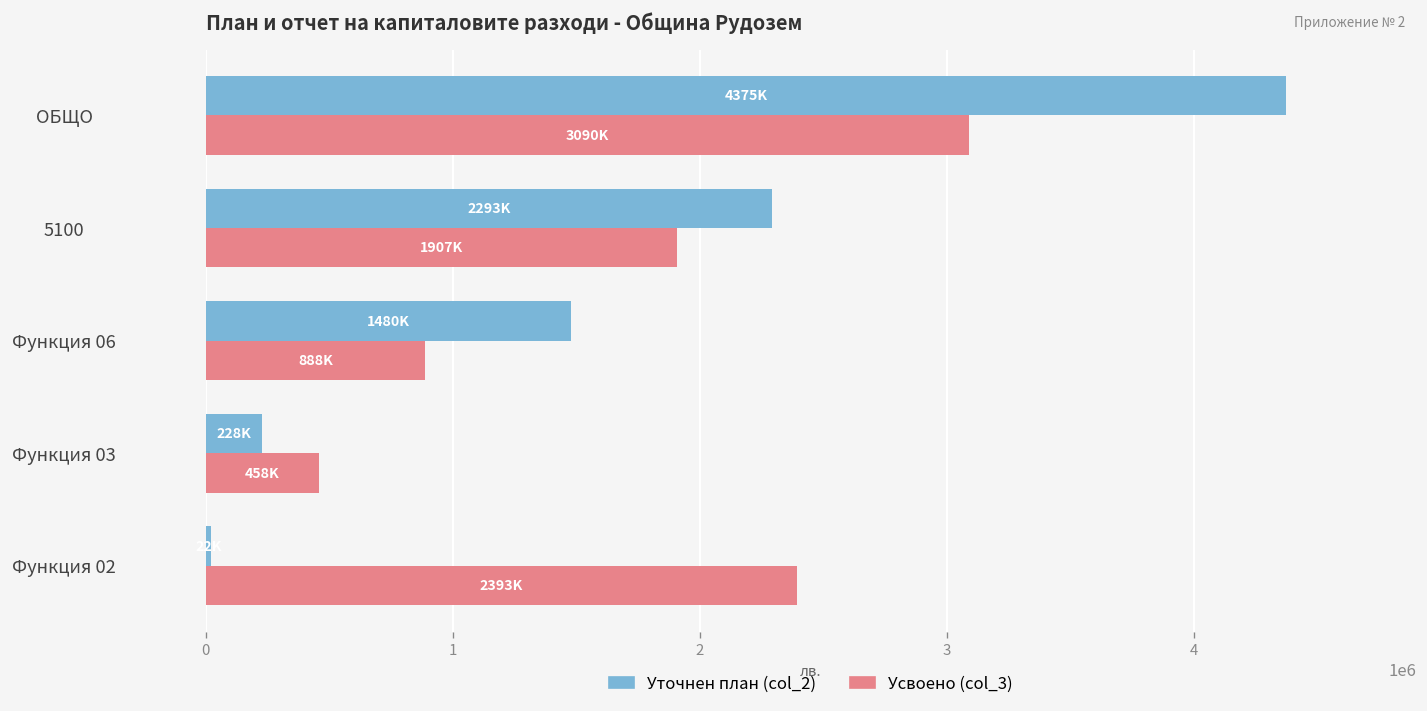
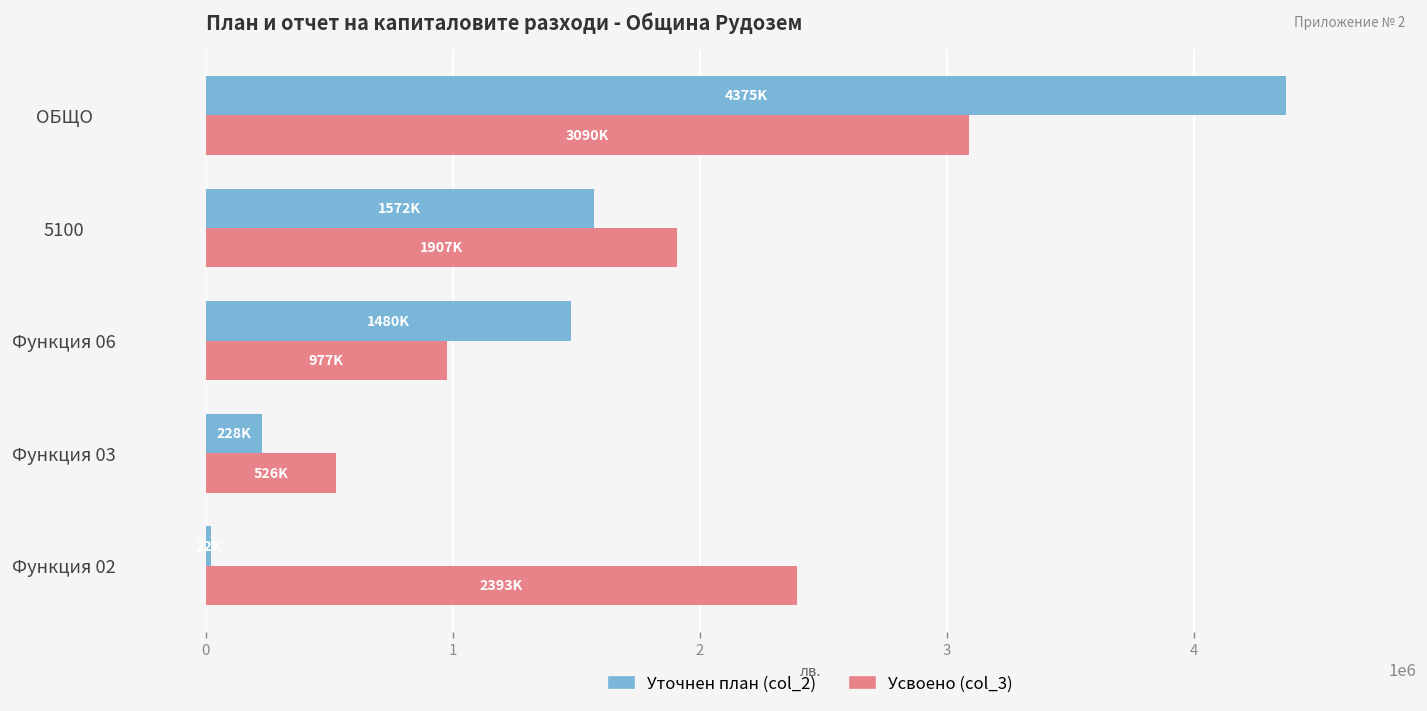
Уточнен план (col_2), 5100: 2293K -> 1572K
Усвоено (col_3), Функция 06: 888K -> 977K
Усвоено (col_3), Функция 03: 458K -> 526K
